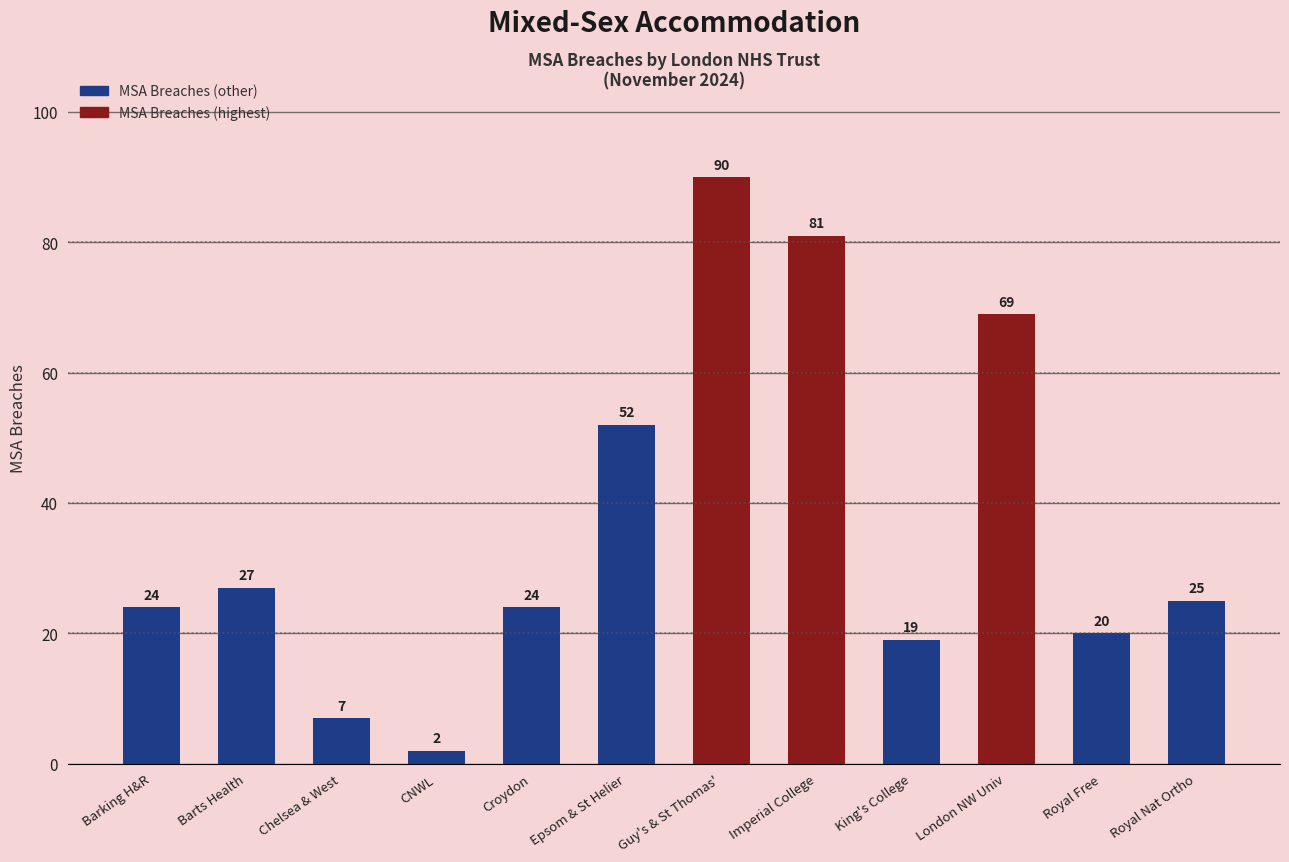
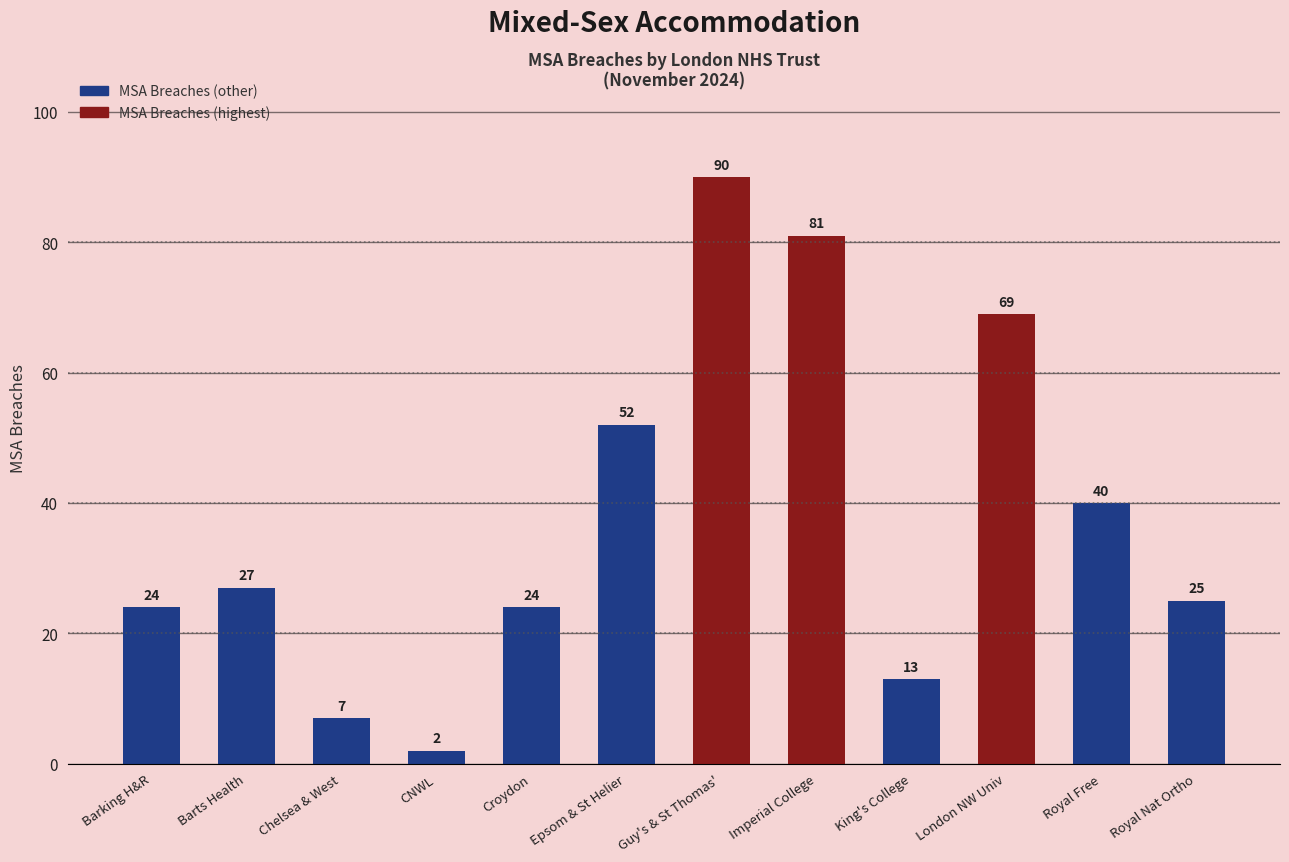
King's College: 19 -> 13
Royal Free: 20 -> 40
